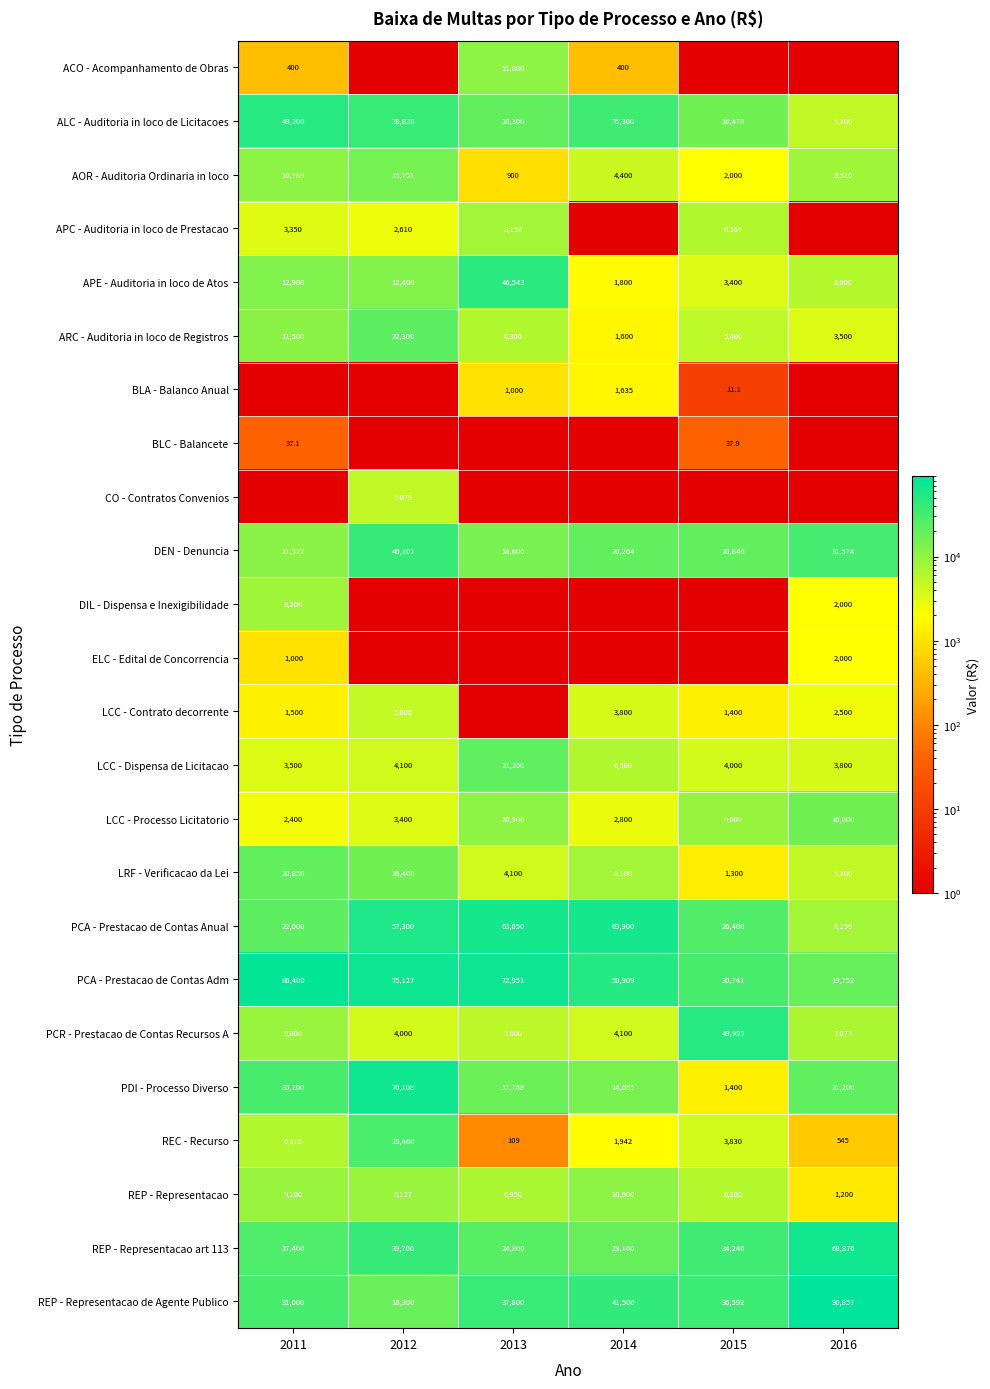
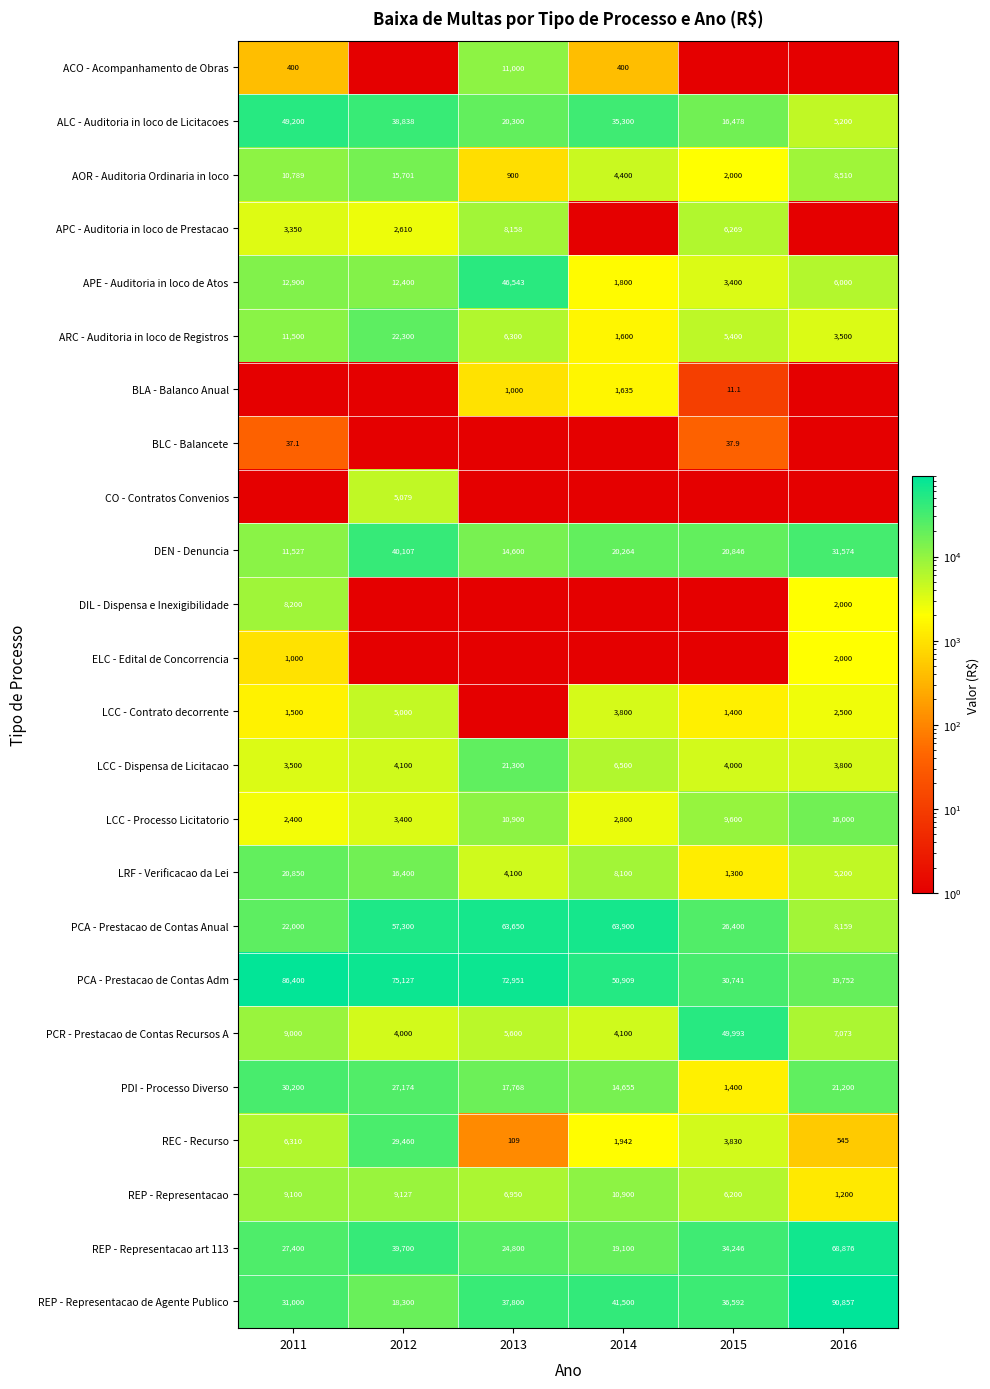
PDI - Processo Diverso, 2012: 70,108 -> 27,174
